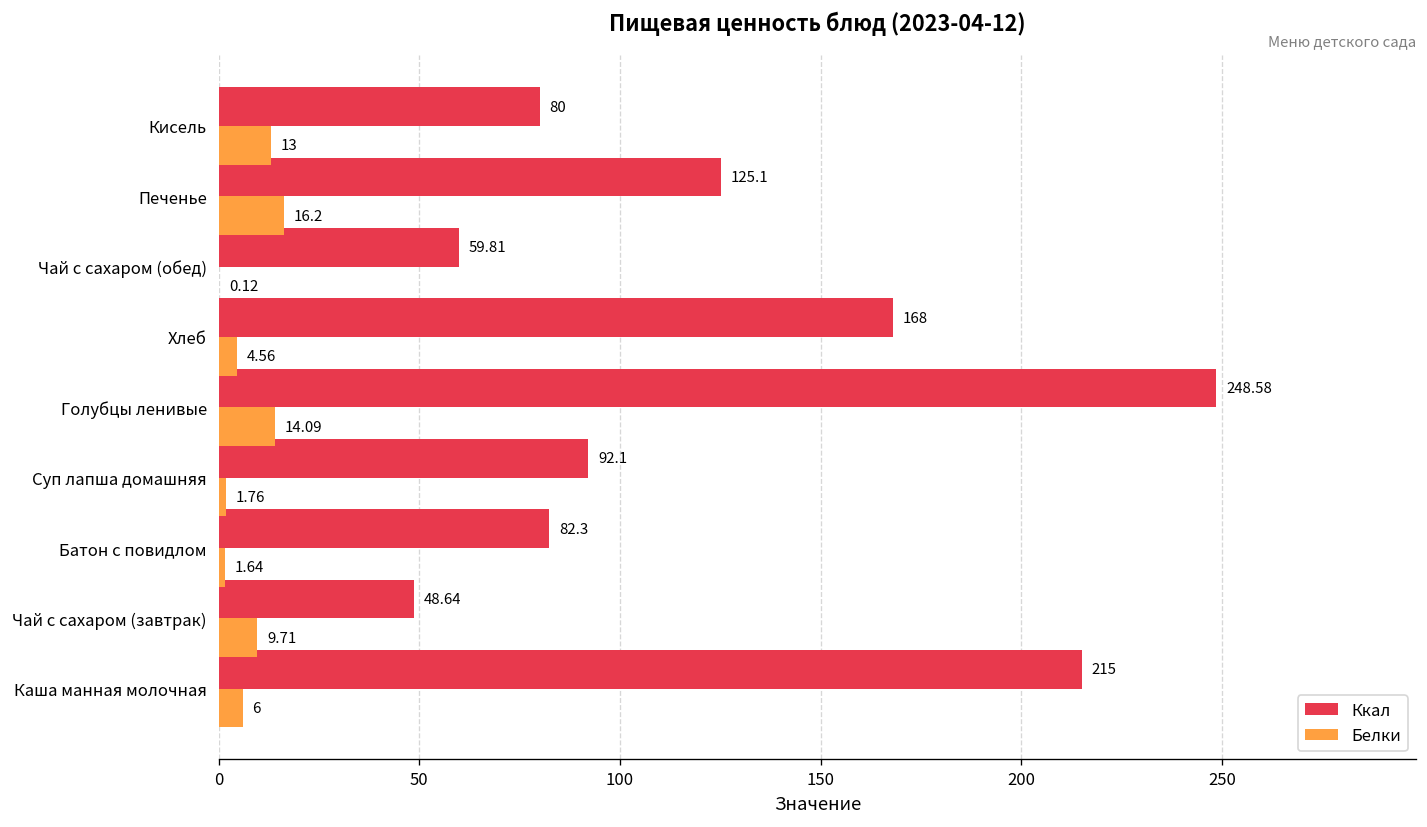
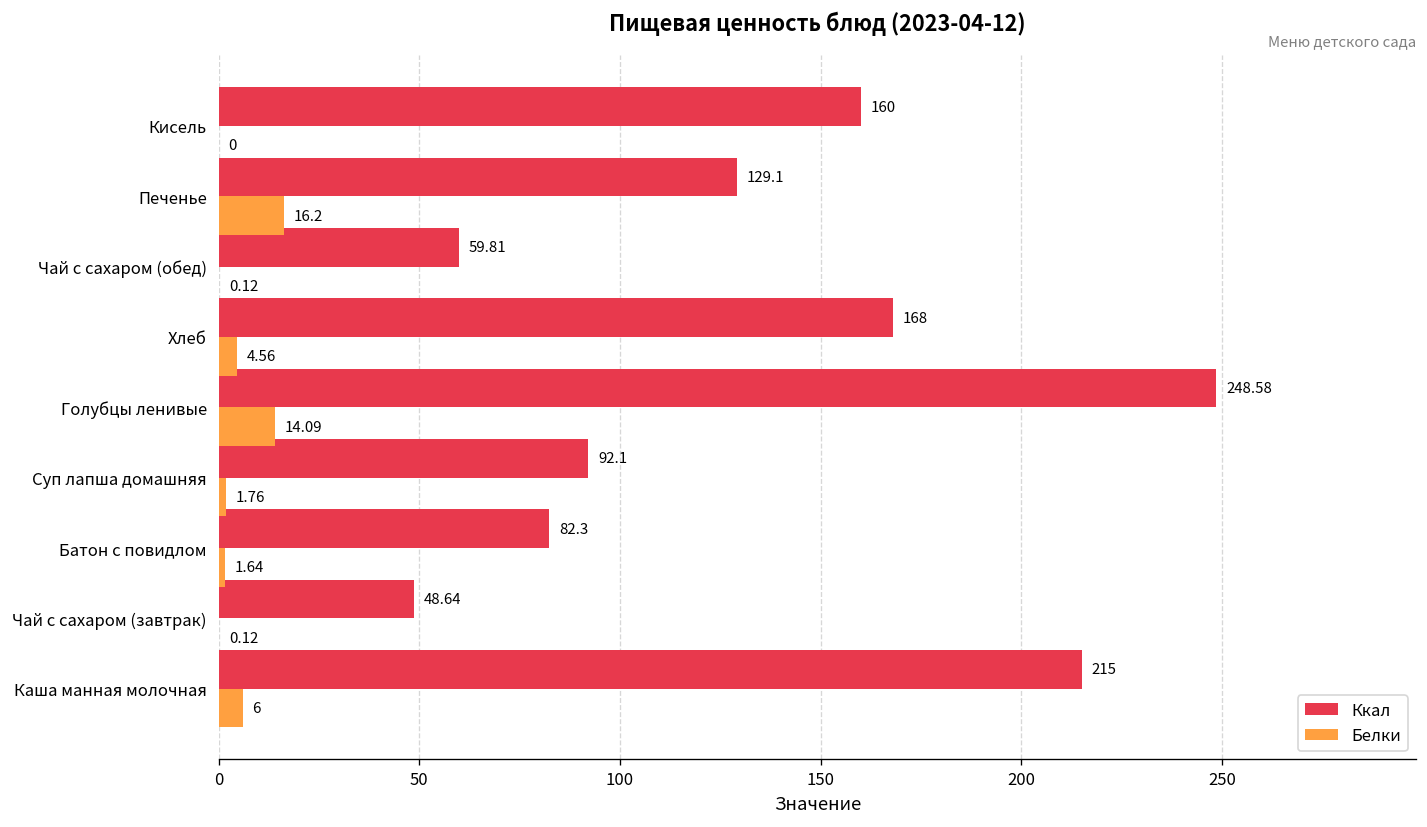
Ккал, Кисель: 80 -> 160
Белки, Кисель: 13 -> 0
Ккал, Печенье: 125.1 -> 129.1
Белки, Чай с сахаром (завтрак): 9.71 -> 0.12
